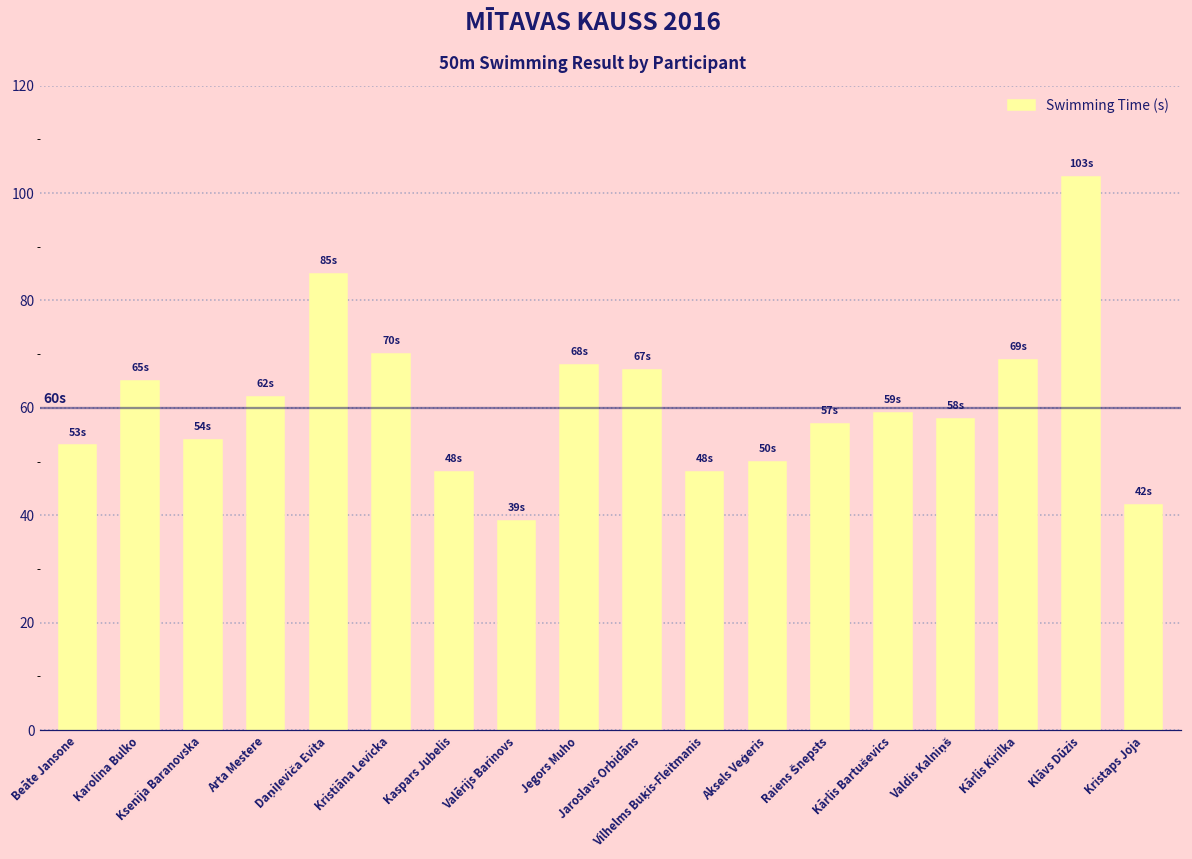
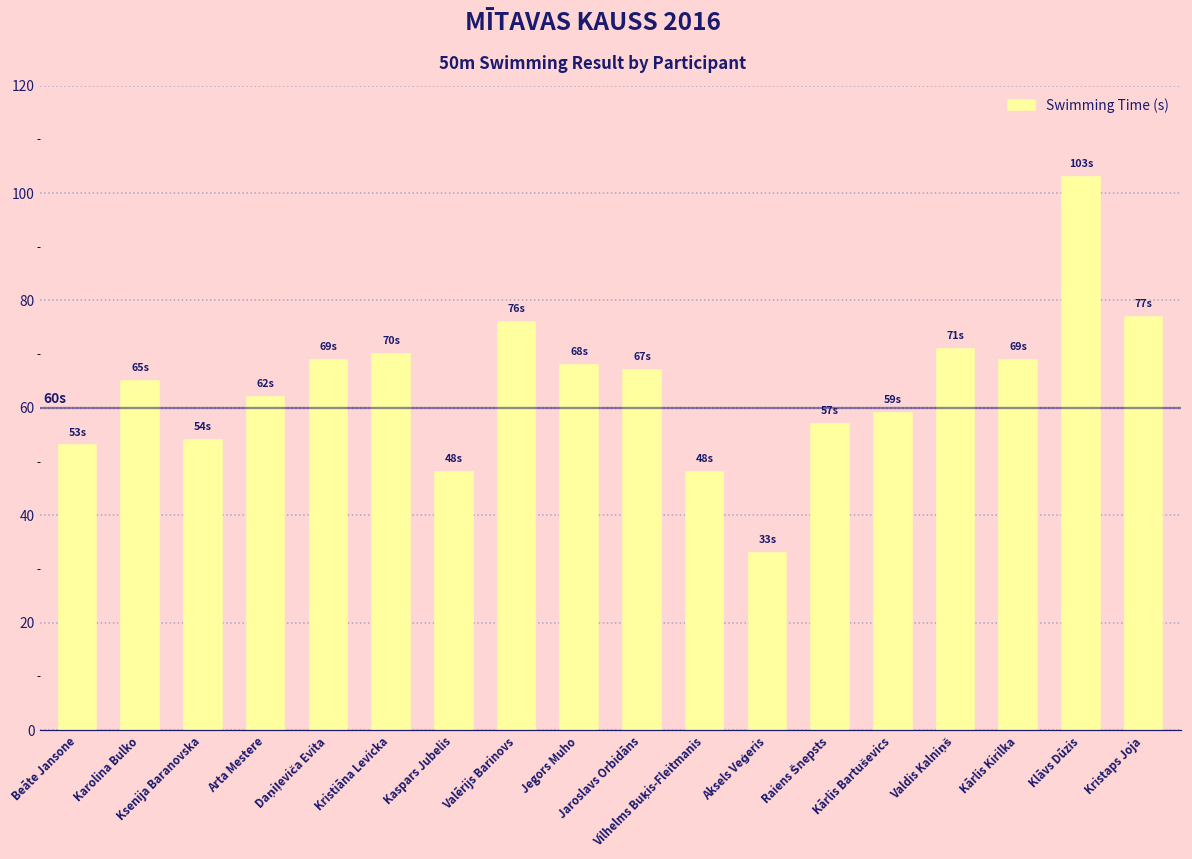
Daņiļeviča Evita: 85s -> 69s
Valērijs Barinovs: 39s -> 76s
Aksels Veģeris: 50s -> 33s
Valdis Kalniņš: 58s -> 71s
Kristaps Joja: 42s -> 77s
